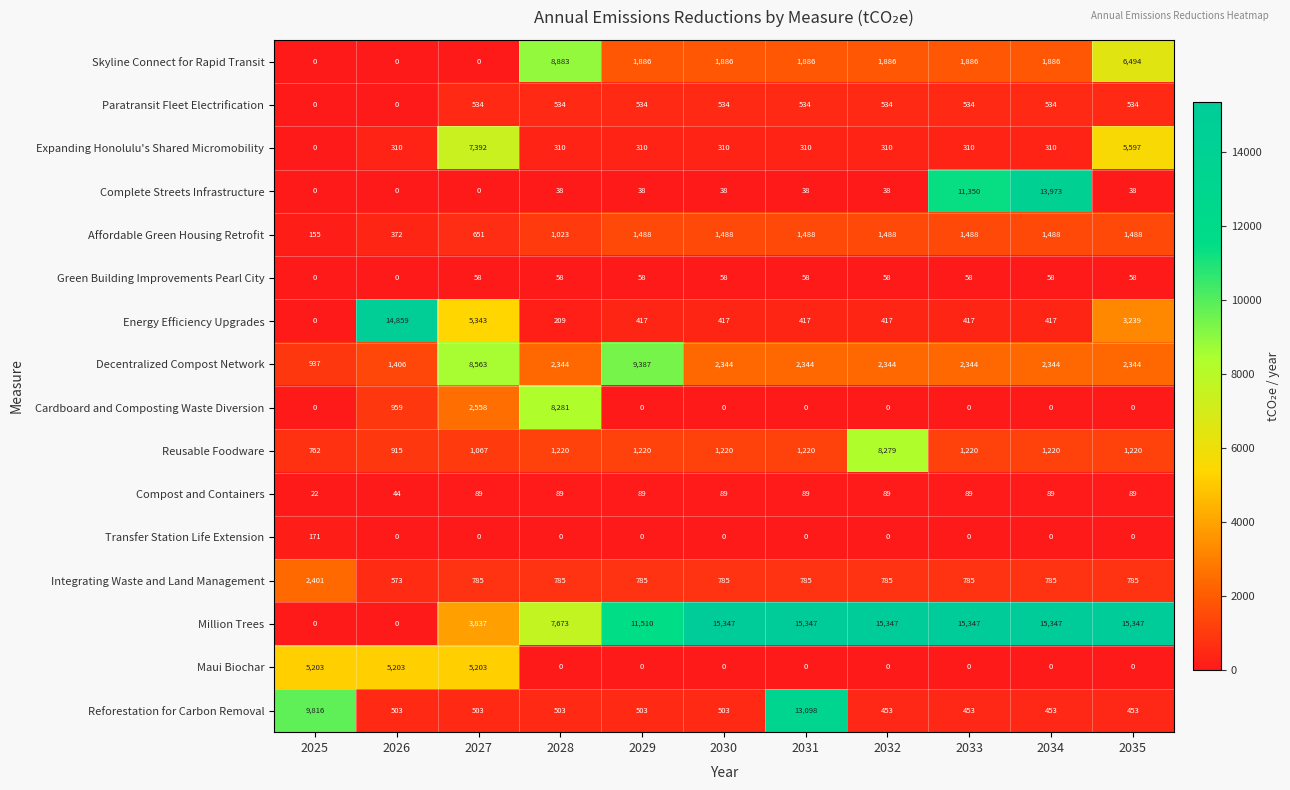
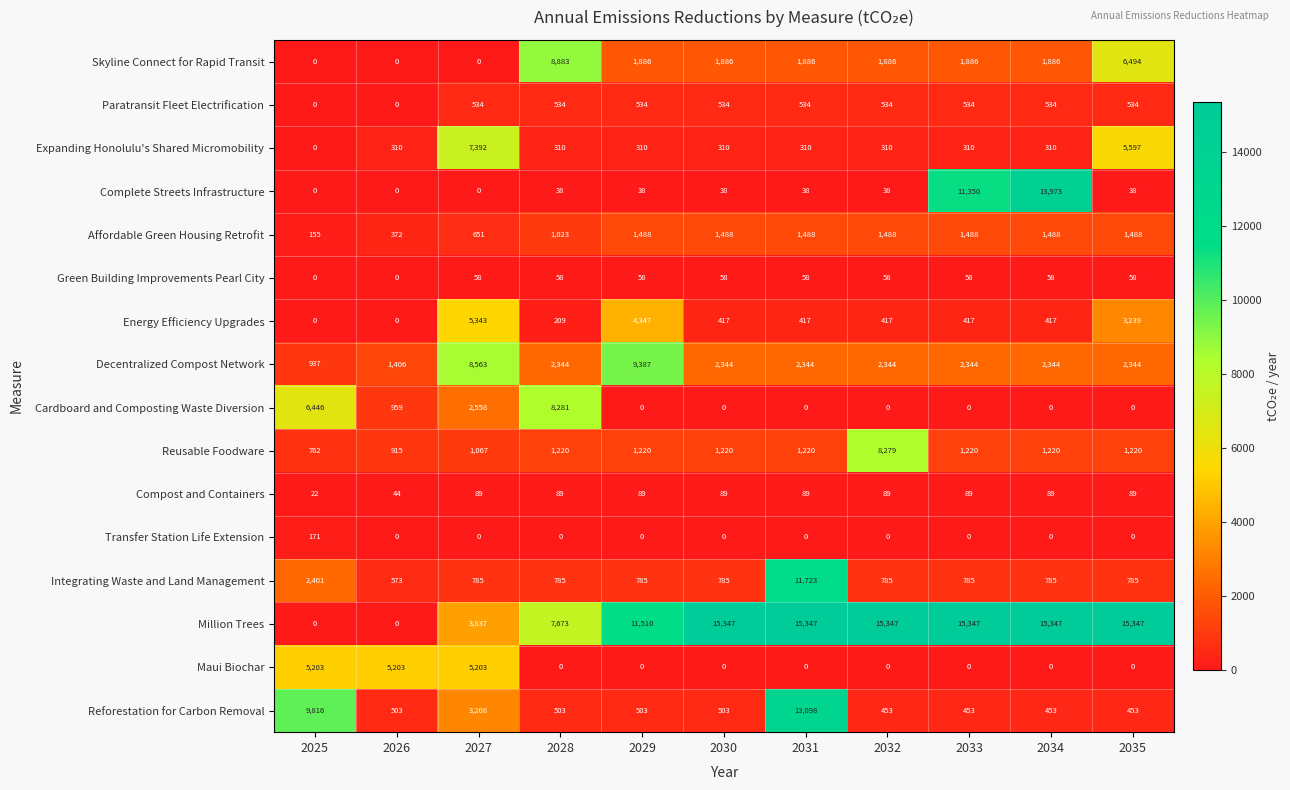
Energy Efficiency Upgrades, 2026: 14,859 -> 0
Energy Efficiency Upgrades, 2029: 417 -> 4,347
Cardboard and Composting Waste Diversion, 2025: 0 -> 6,446
Integrating Waste and Land Management, 2031: 785 -> 11,723
Reforestation for Carbon Removal, 2027: 503 -> 3,208
